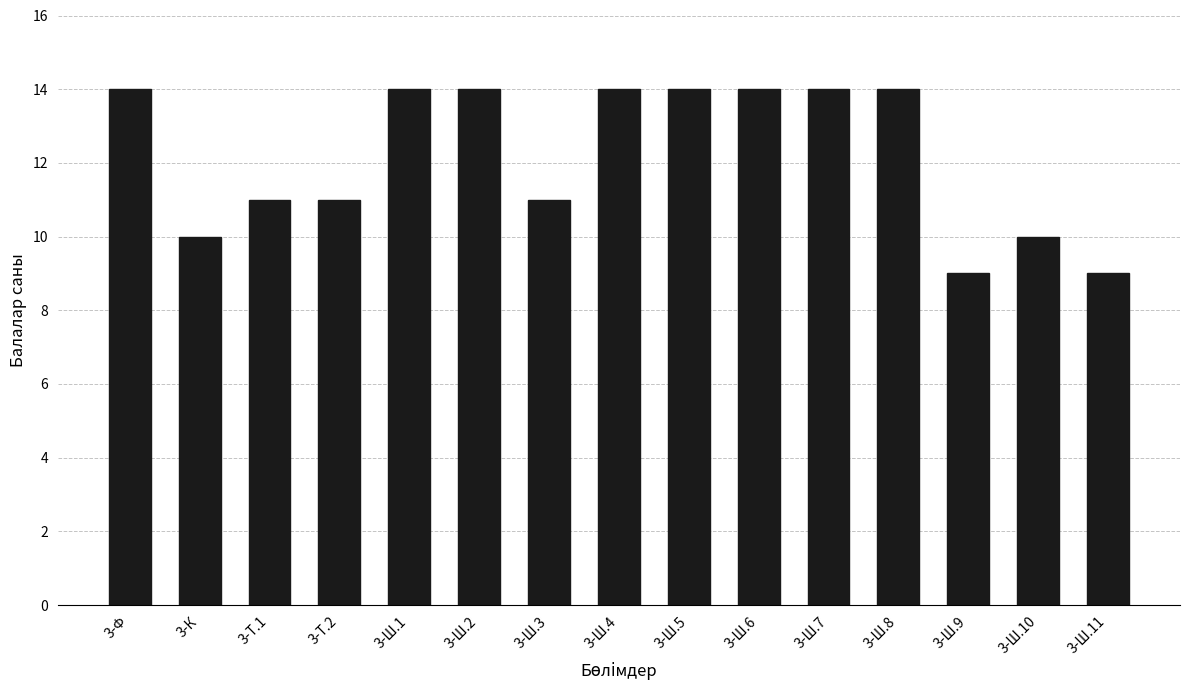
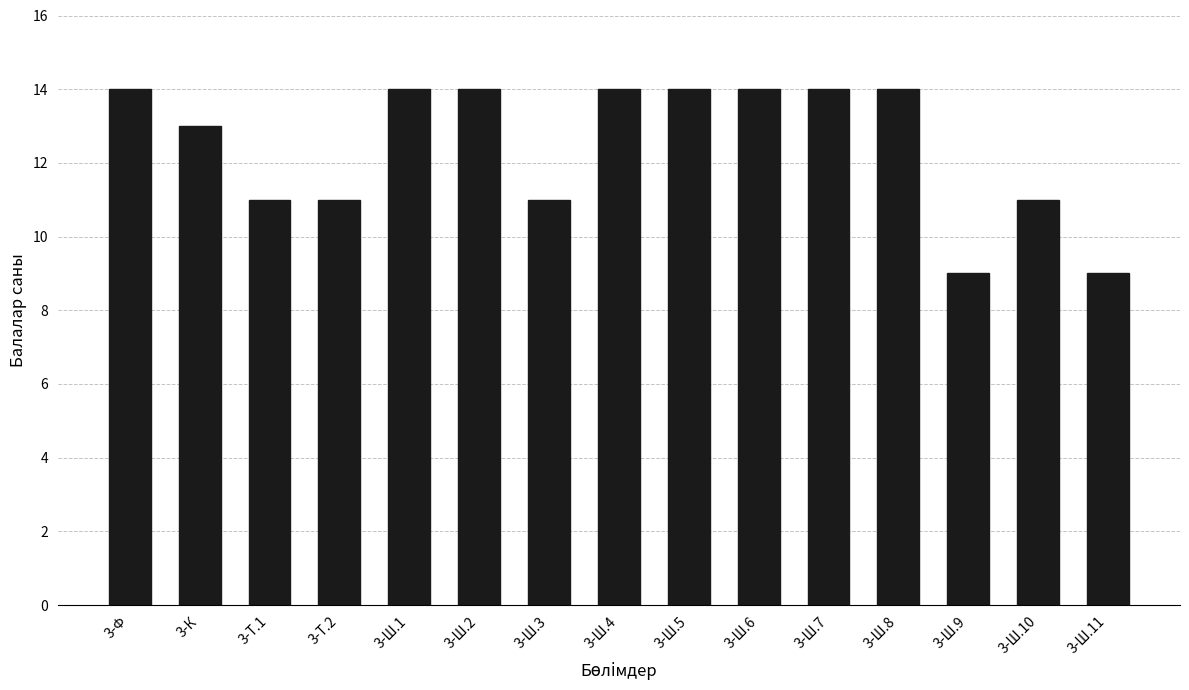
3-К: 10 -> 13
3-Ш.10: 10 -> 11
